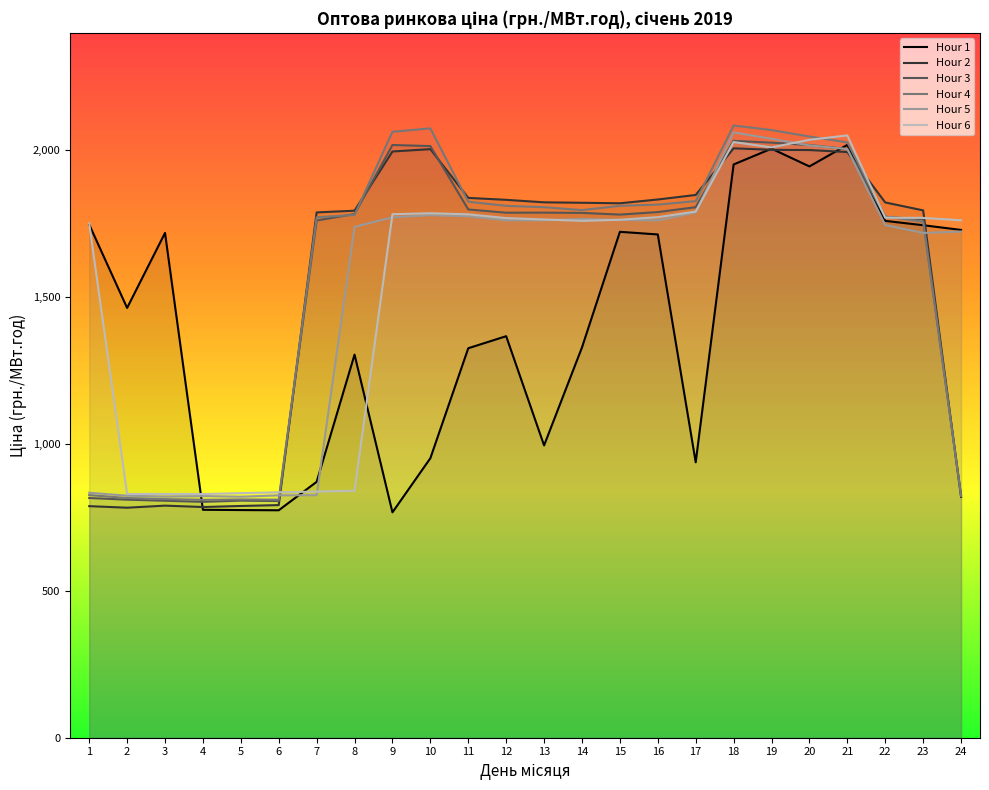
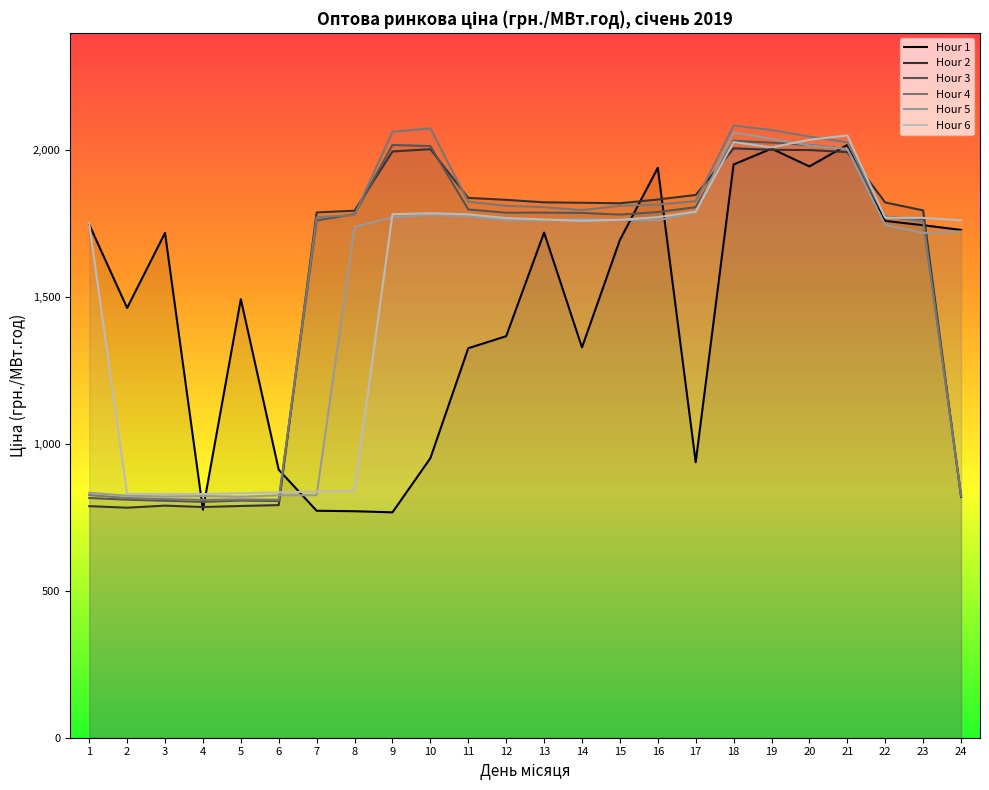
Hour 1, 5: 780 -> 1,490
Hour 1, 6: 770 -> 910
Hour 1, 7: 870 -> 770
Hour 1, 8: 1,300 -> 770
Hour 1, 13: 1,000 -> 1,720
Hour 1, 15: 1,720 -> 1,690
Hour 1, 16: 1,710 -> 1,940
